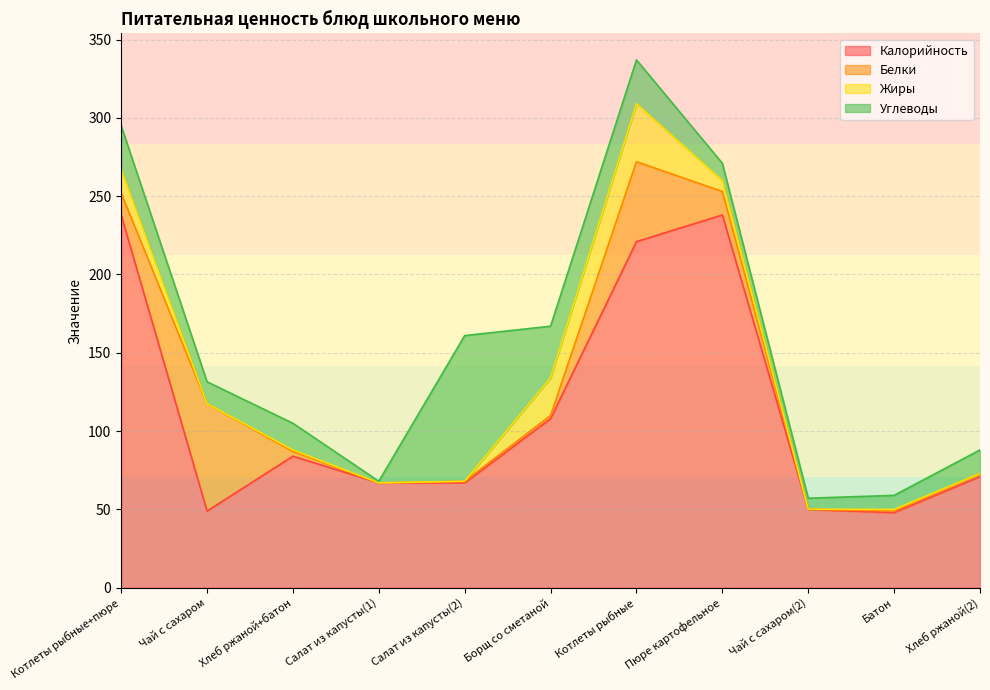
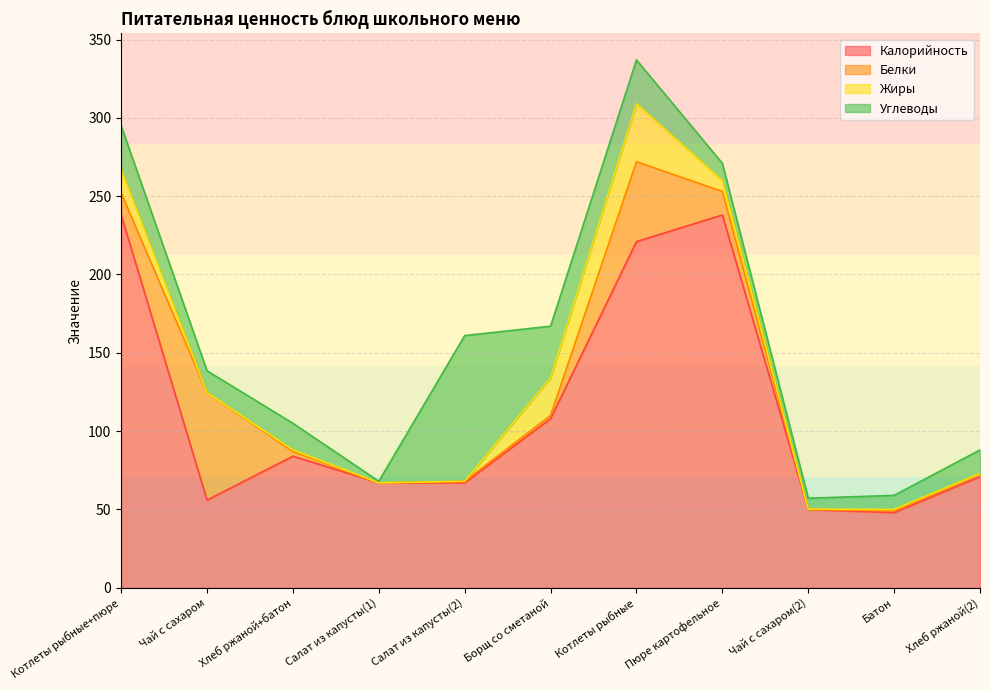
Калорийность, Чай с сахаром: 49 -> 56
